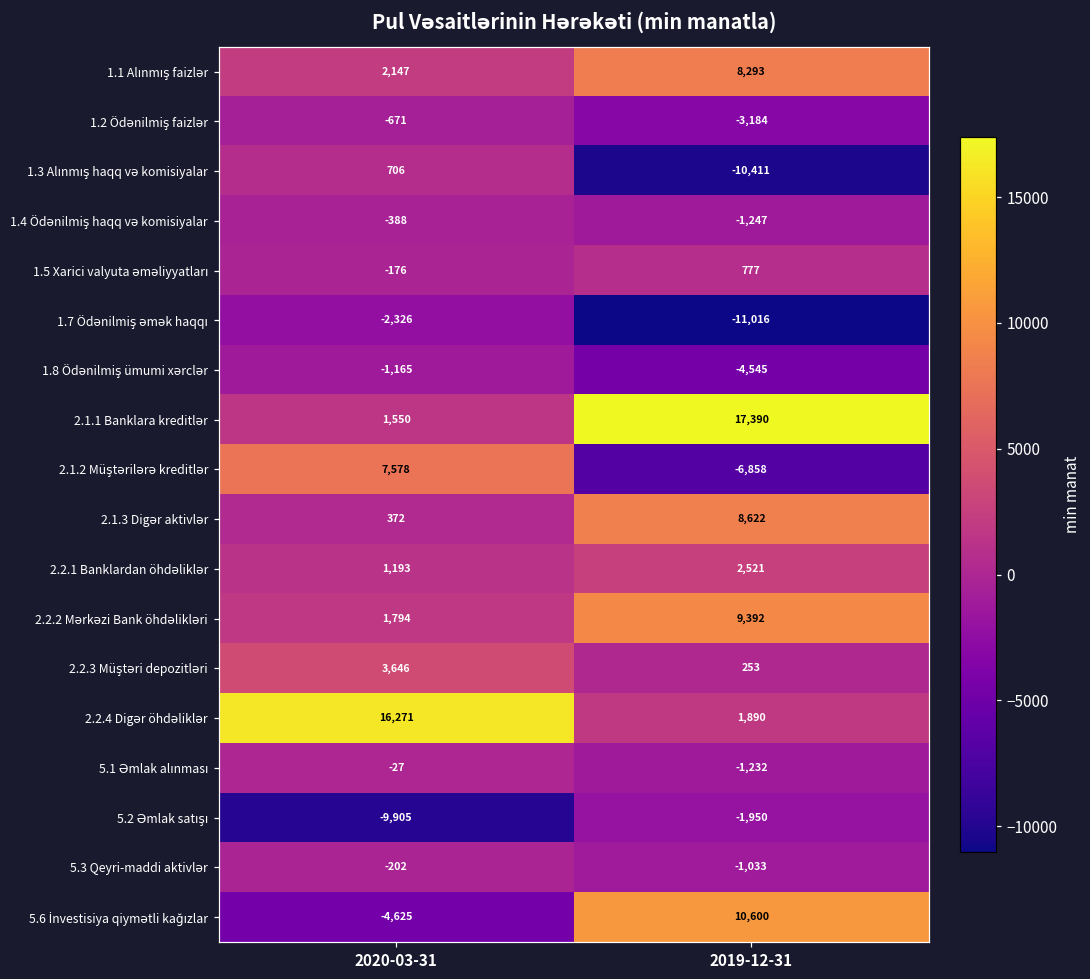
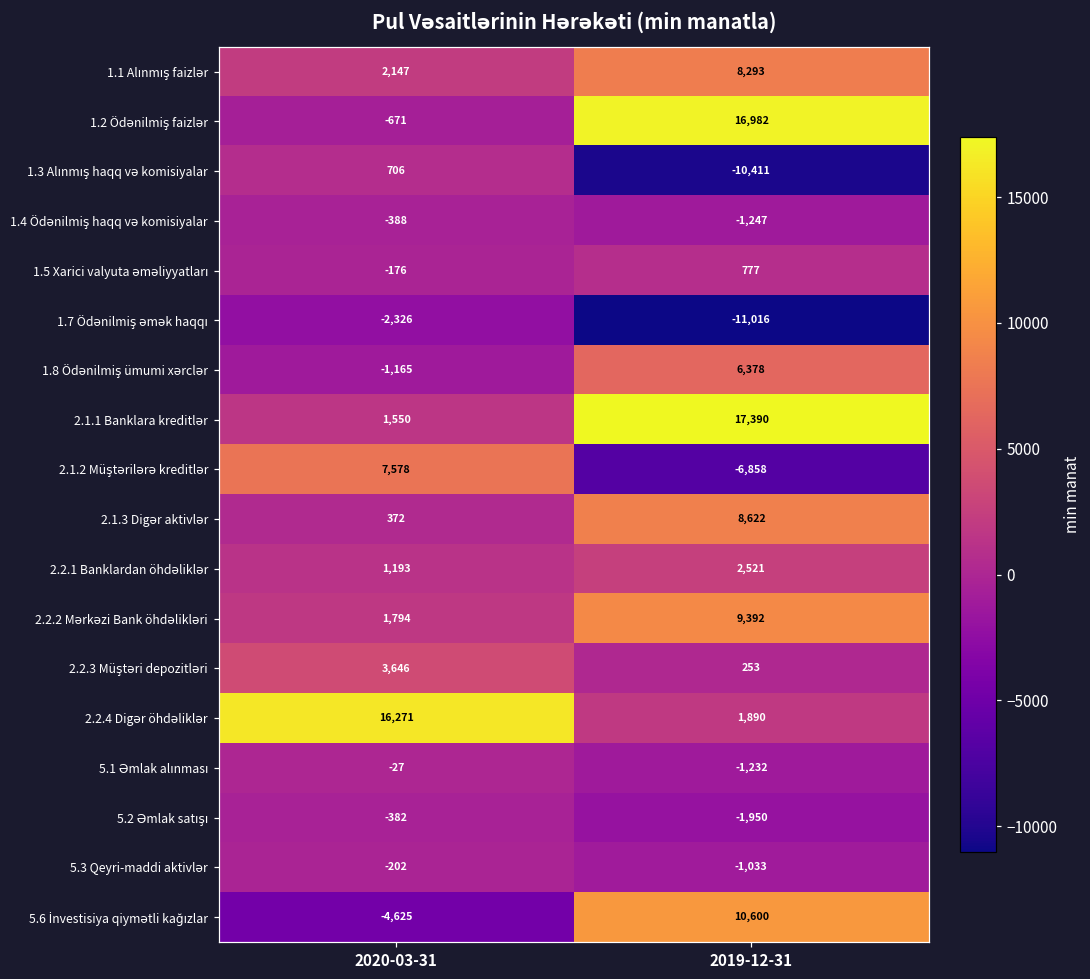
1.2 Ödənilmiş faizlər, 2019-12-31: -3,184 -> 16,982
1.8 Ödənilmiş ümumi xərclər, 2019-12-31: -4,545 -> 6,378
5.2 Əmlak satışı, 2020-03-31: -9,905 -> -382
